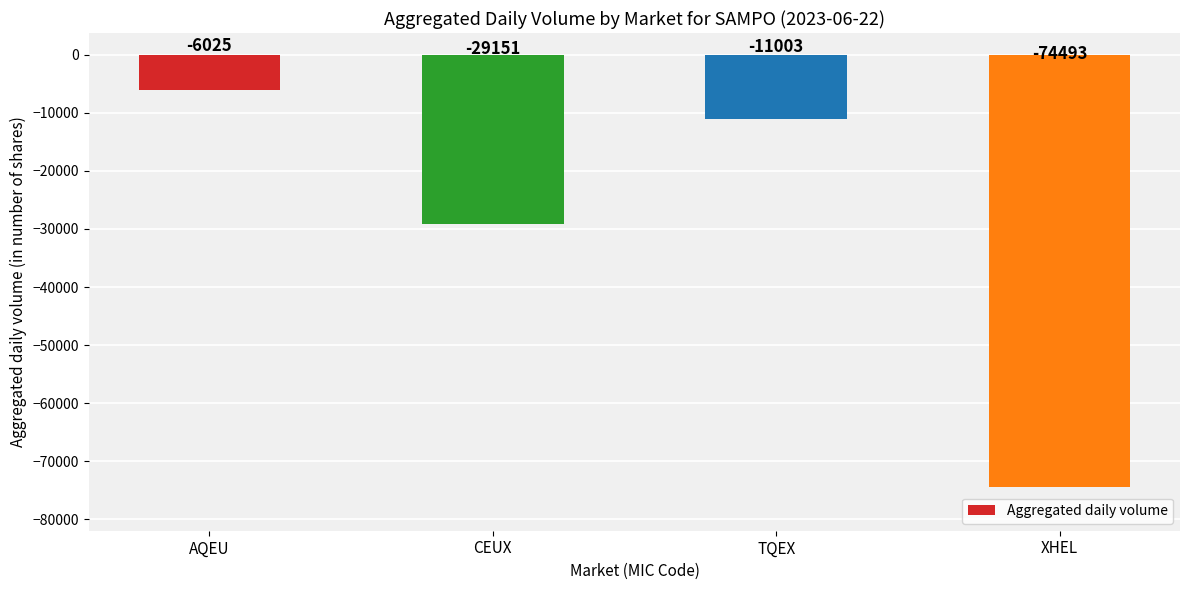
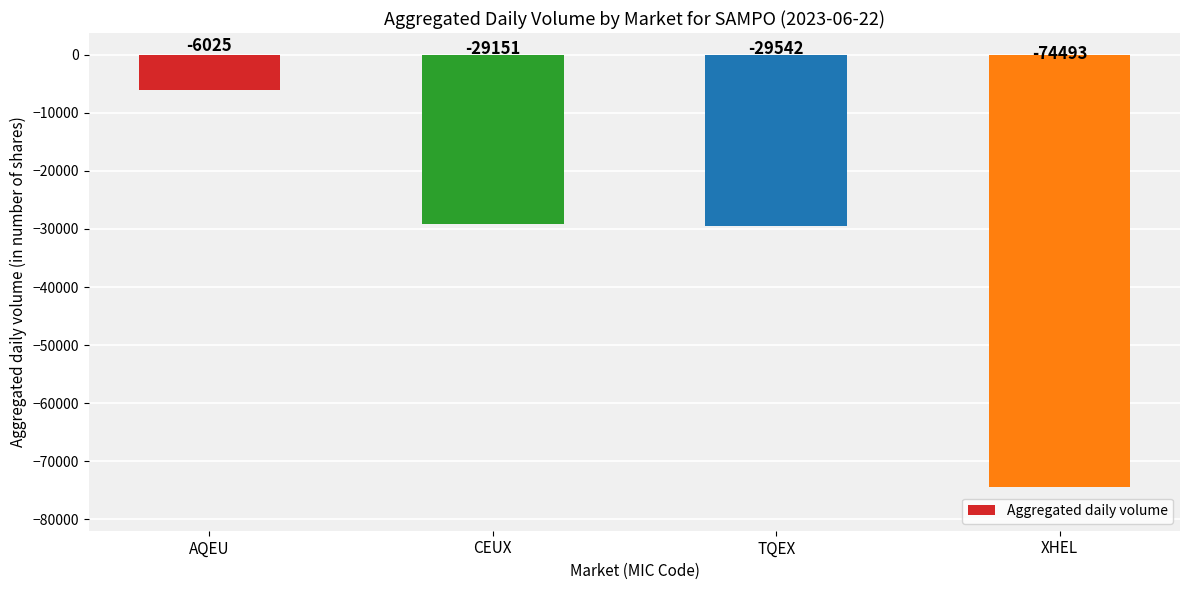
TQEX: -11003 -> -29542
